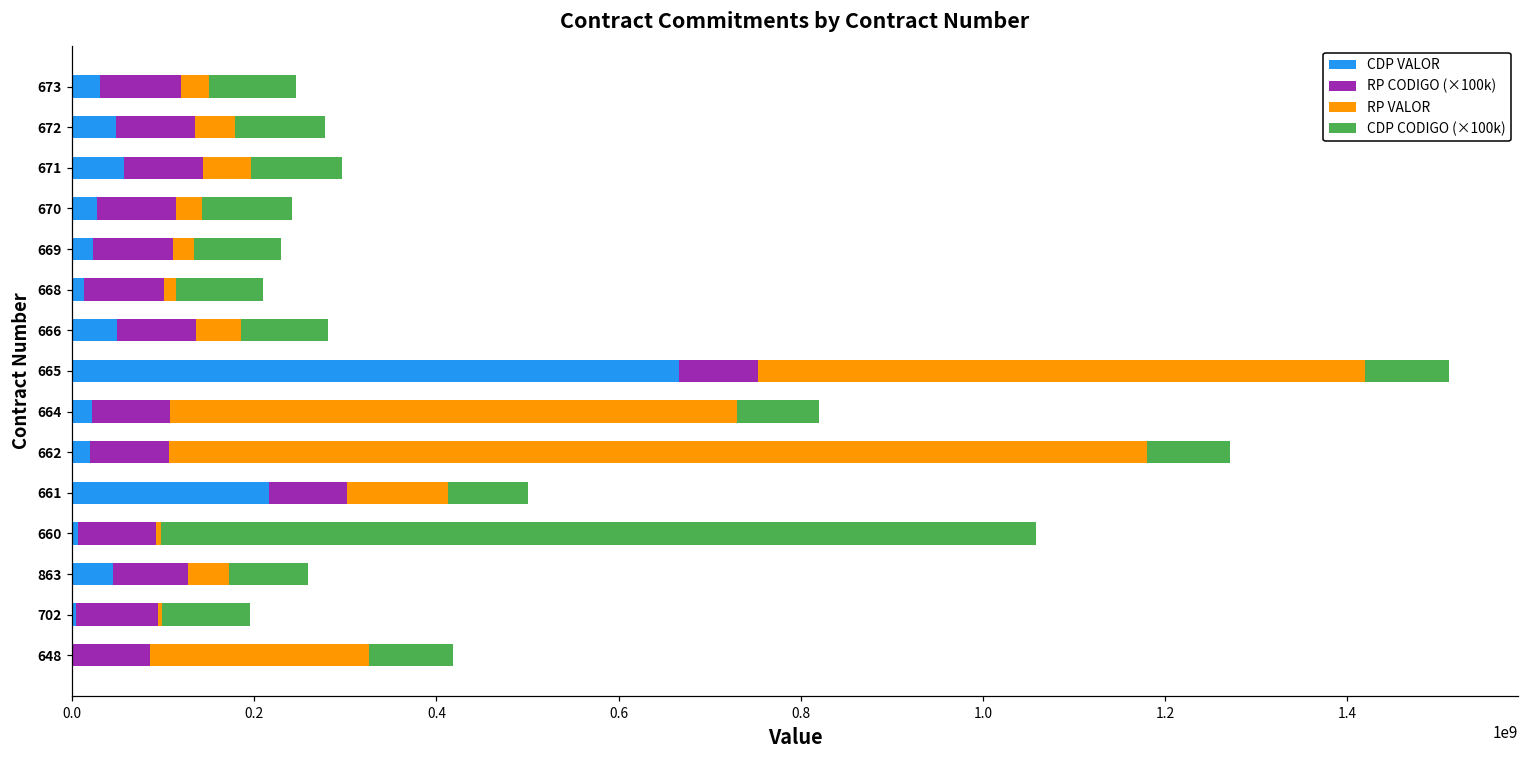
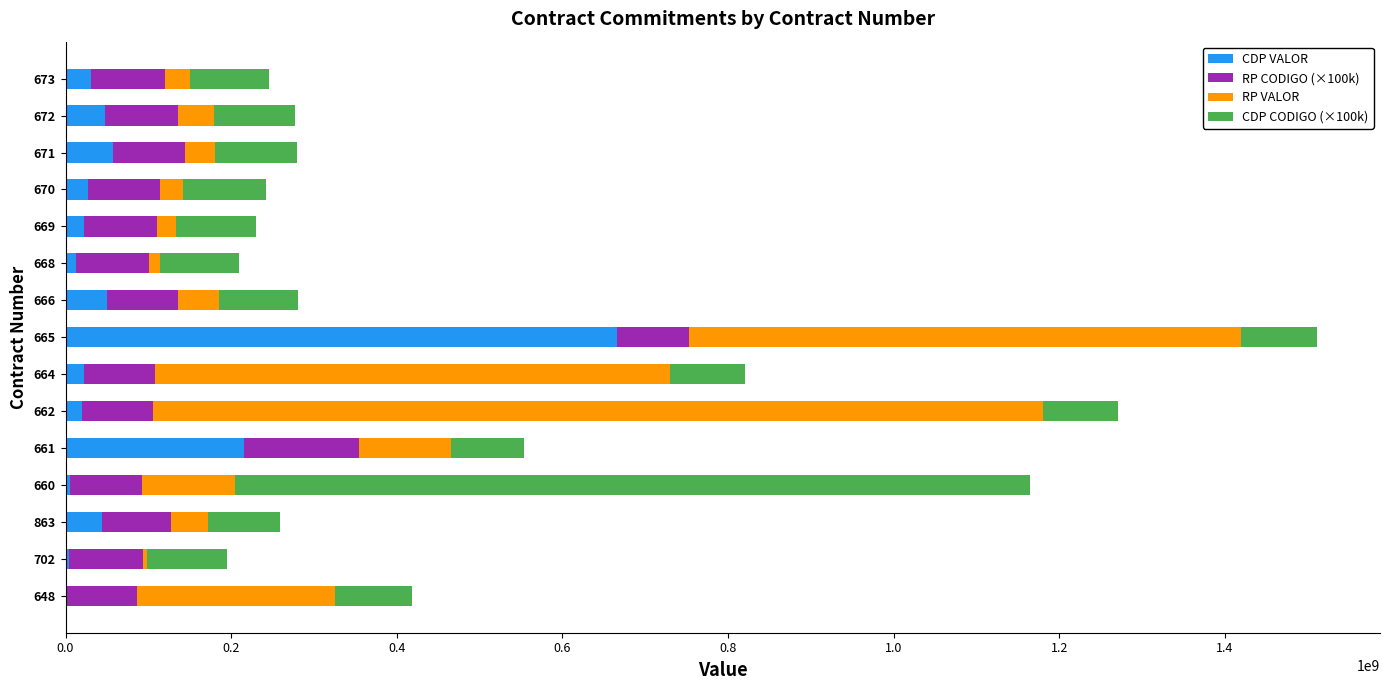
RP VALOR, 671: 50000000 -> 40000000
RP CODIGO (×100k), 661: 90000000 -> 140000000
RP VALOR, 660: 10000000 -> 110000000
